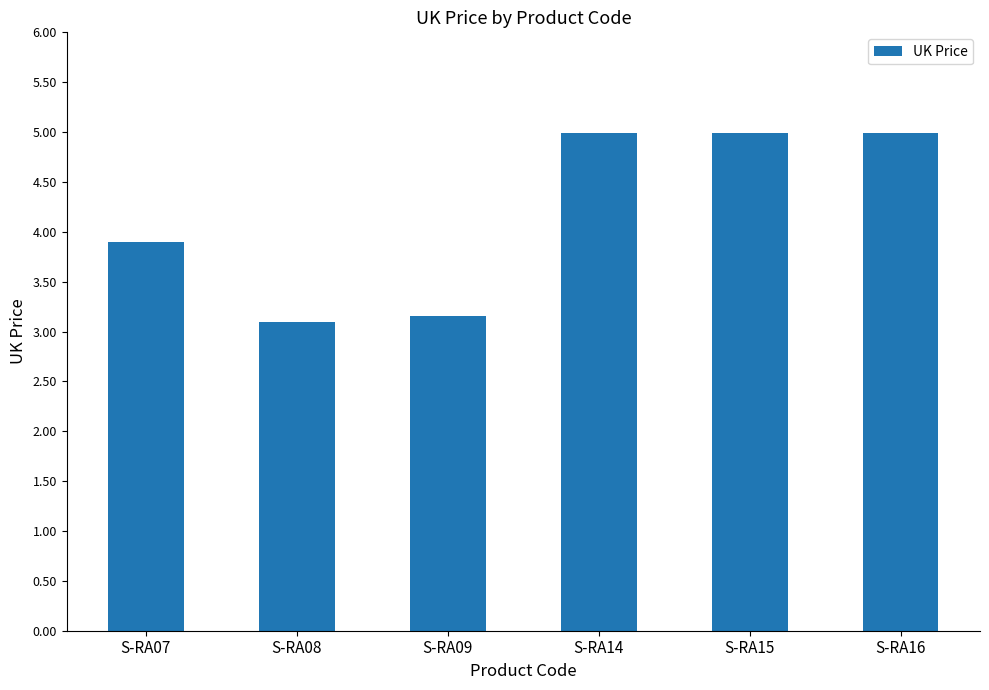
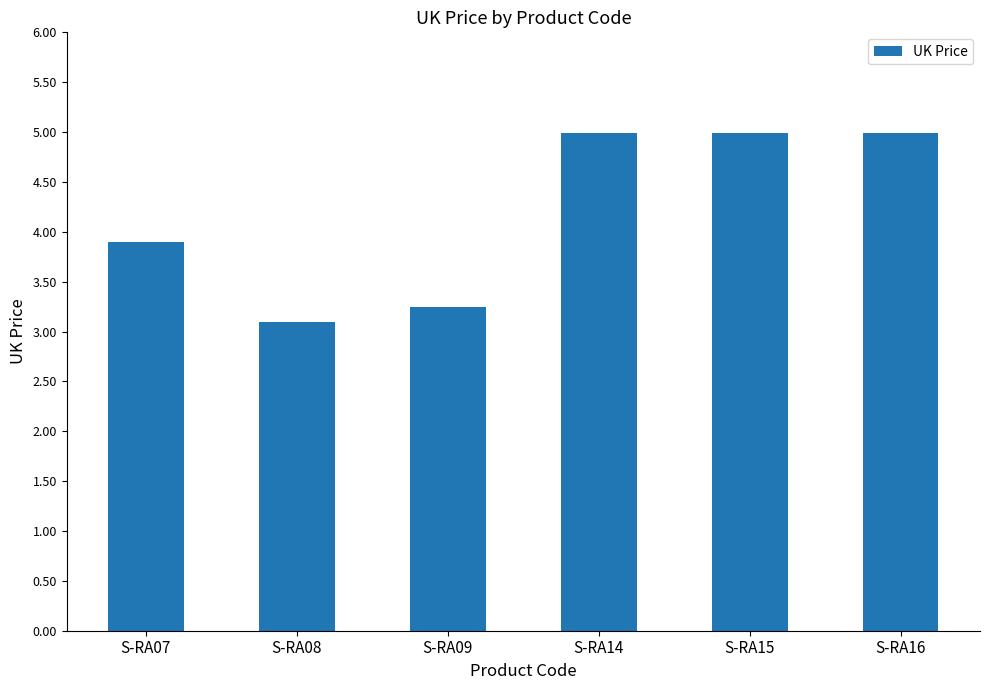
S-RA09: 3.2 -> 3.3
